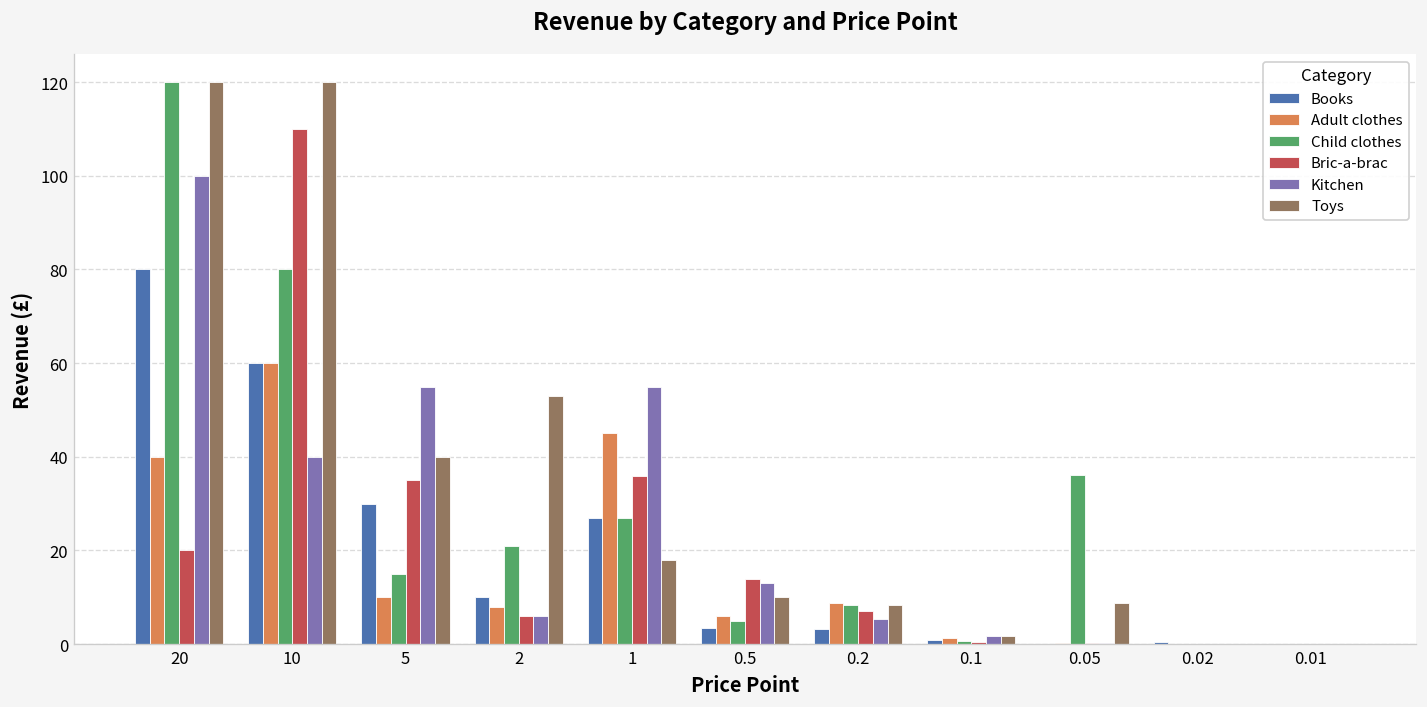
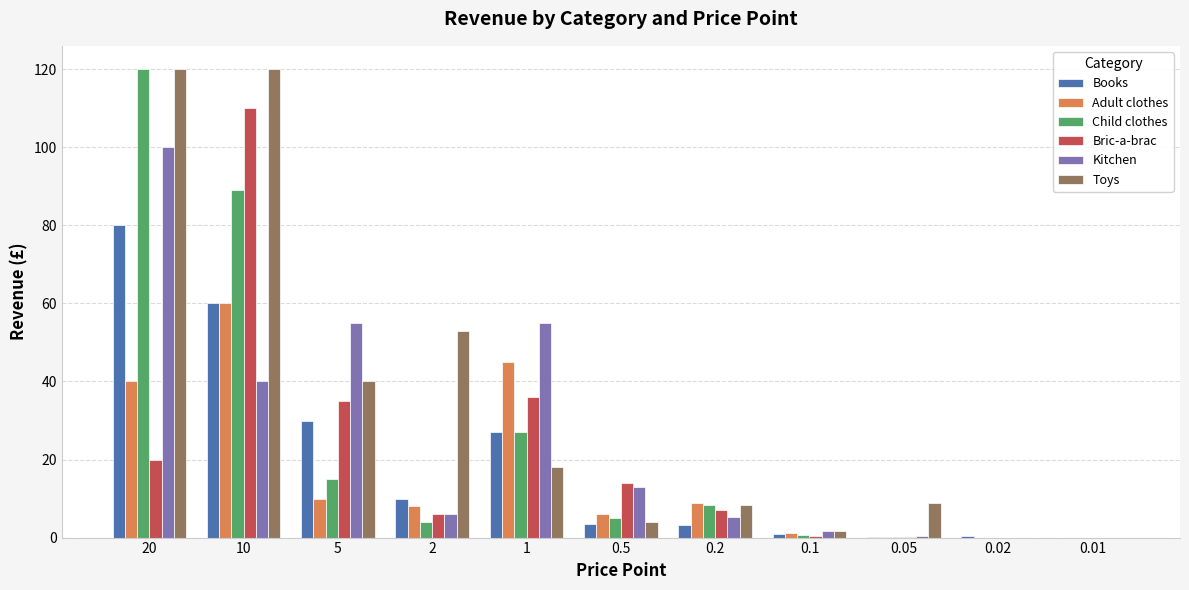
Child clothes, 10: 80 -> 89
Child clothes, 2: 21 -> 4
Toys, 0.5: 10 -> 4
Child clothes, 0.05: 36 -> 0
